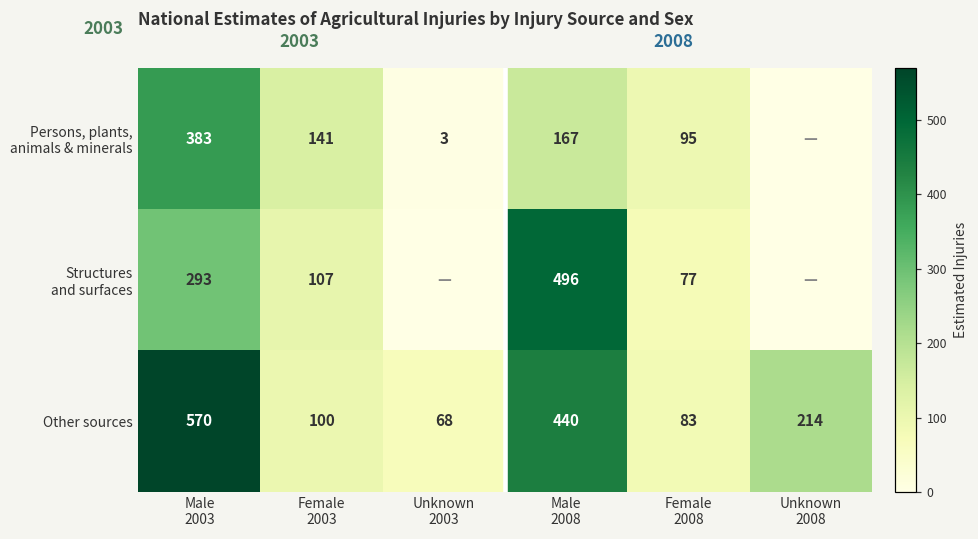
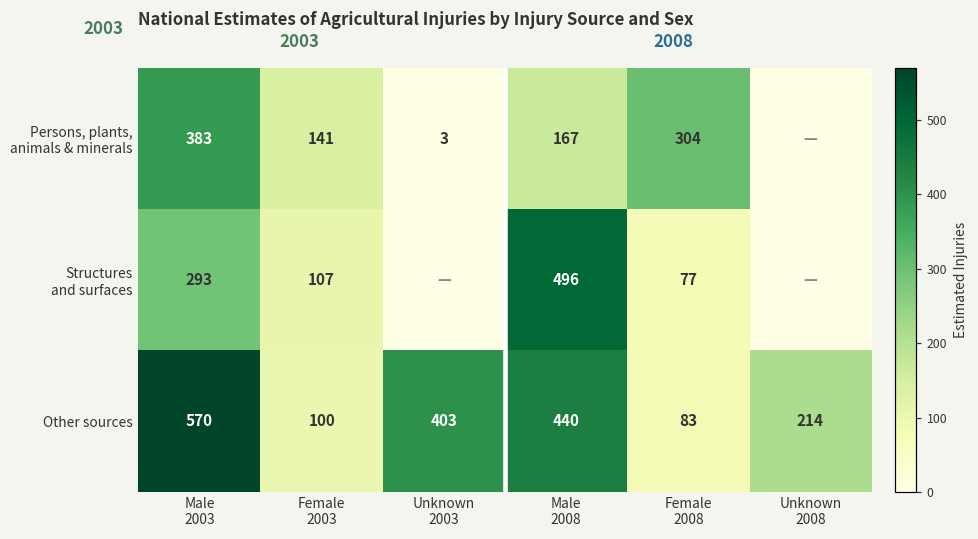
Persons, plants, animals & minerals, Female 2008: 95 -> 304
Other sources, Unknown 2003: 68 -> 403
